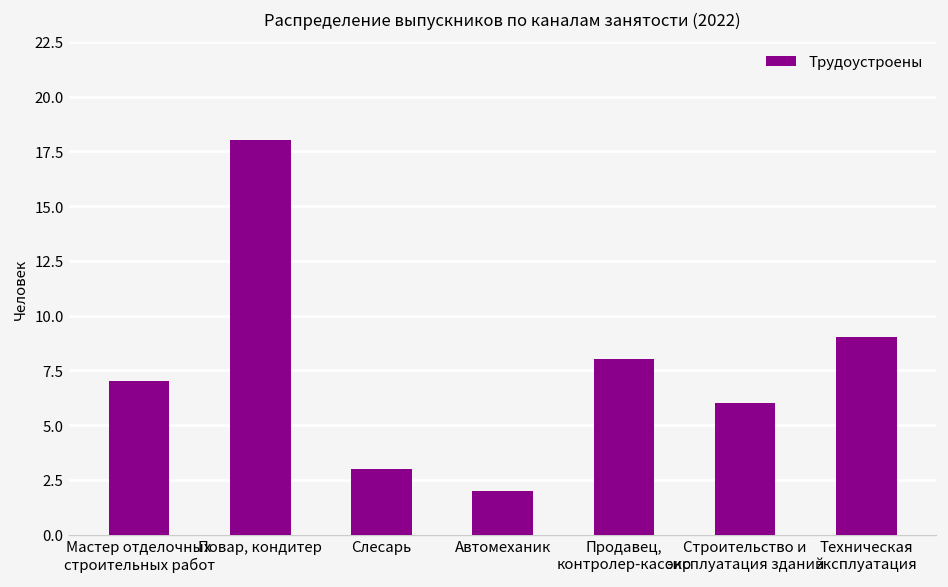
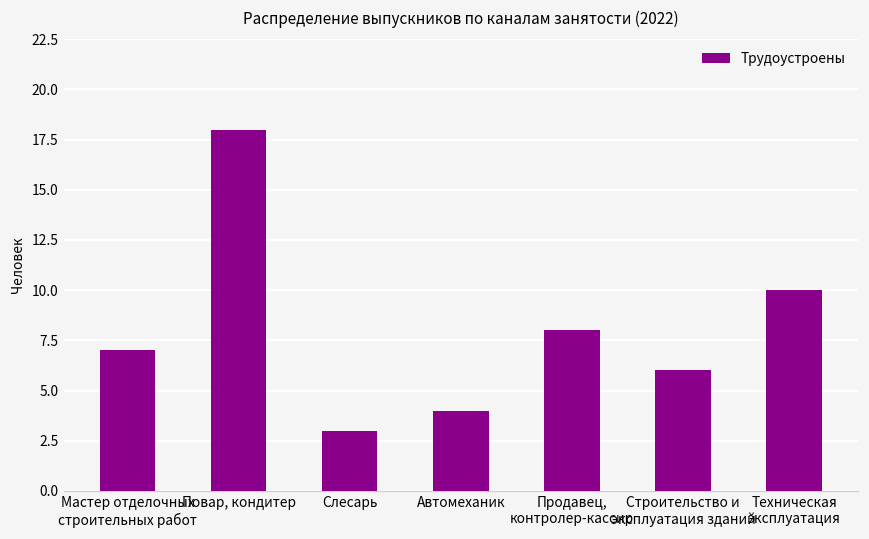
Автомеханик: 2 -> 4
Техническая эксплуатация: 9 -> 10
